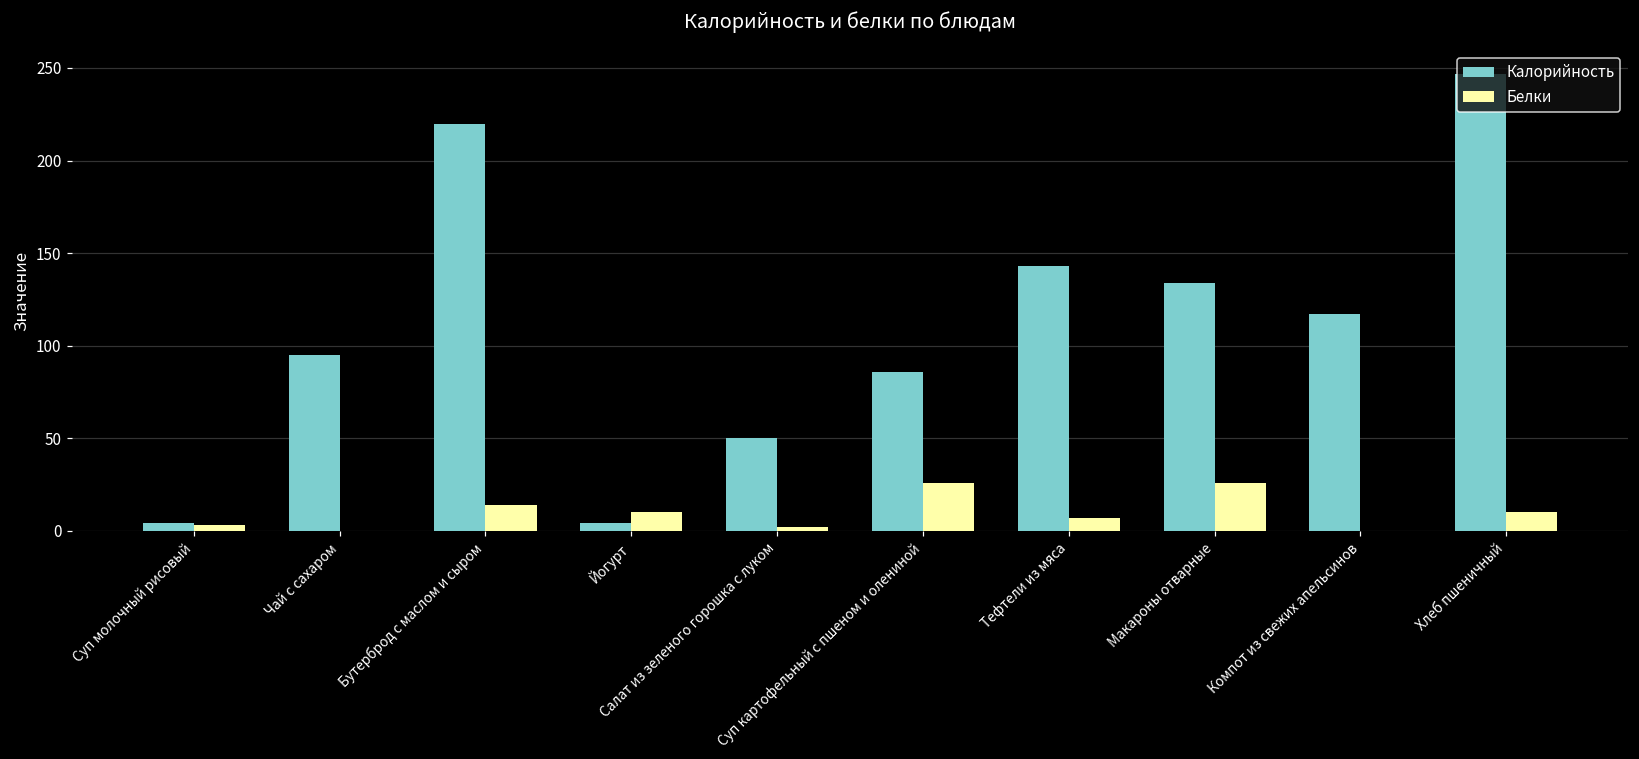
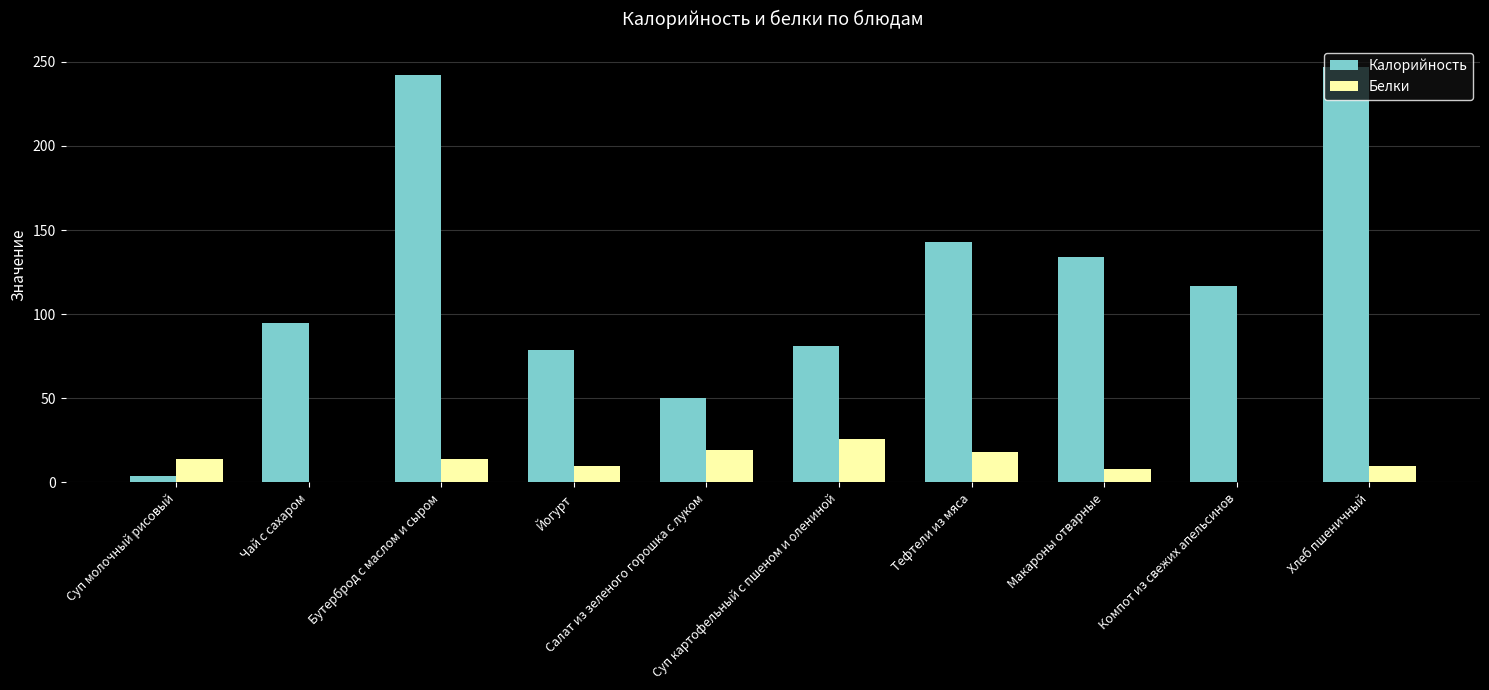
Белки, Суп молочный рисовый: 3 -> 14
Калорийность, Бутерброд с маслом и сыром: 220 -> 242
Калорийность, Йогурт: 4 -> 79
Белки, Салат из зеленого горошка с луком: 2 -> 19
Калорийность, Суп картофельный с пшеном и олениной: 86 -> 81
Белки, Тефтели из мяса: 7 -> 18
Белки, Макароны отварные: 26 -> 8
